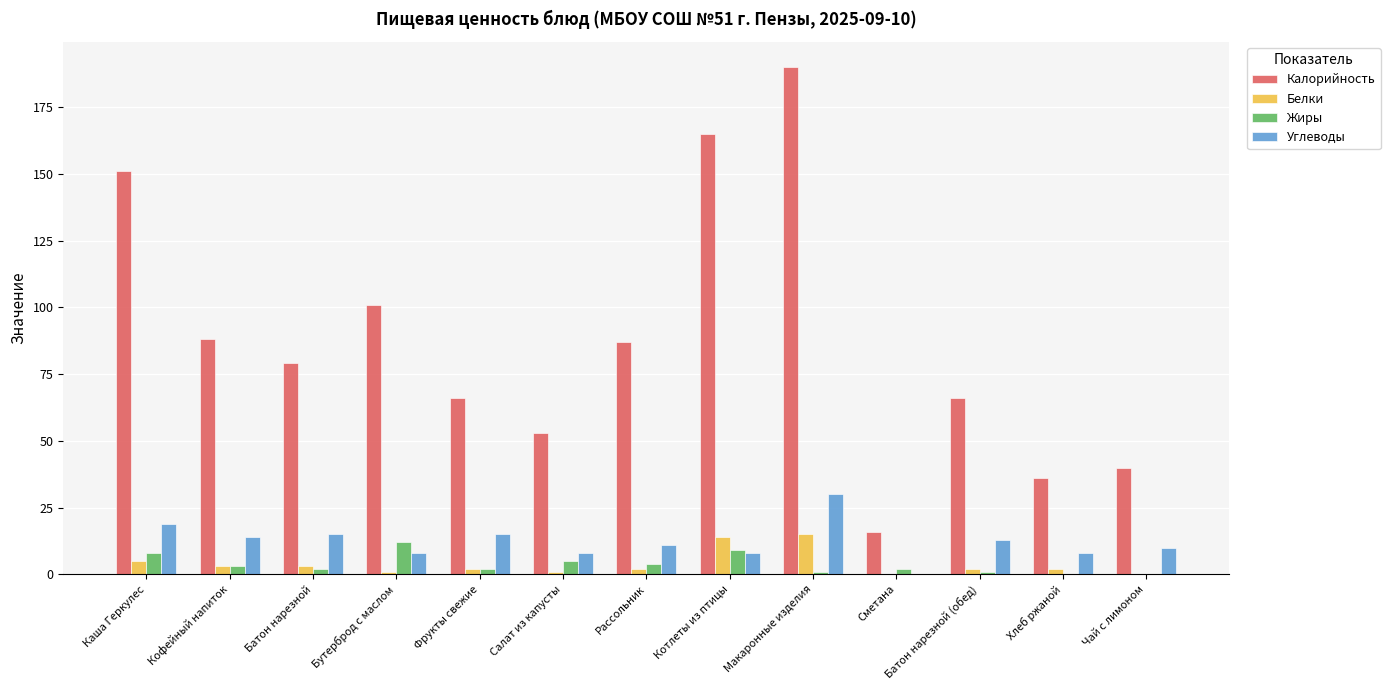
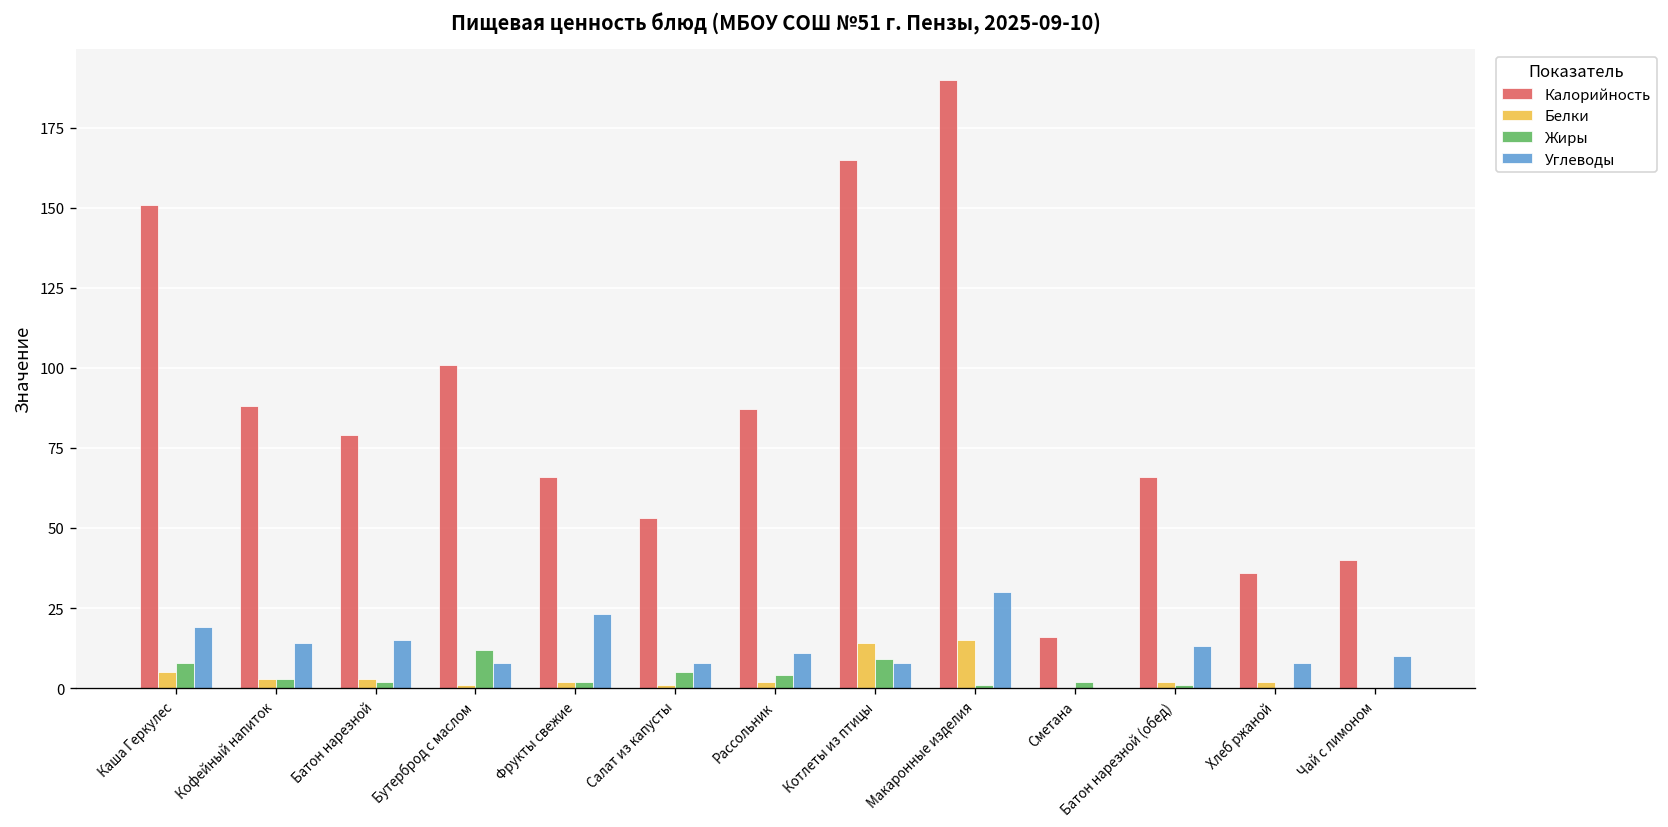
Углеводы, Фрукты свежие: 15 -> 23
